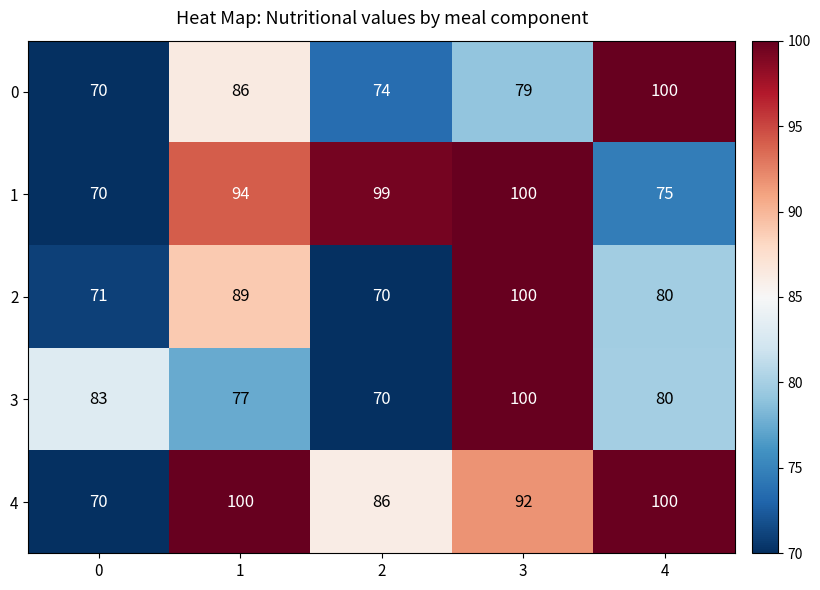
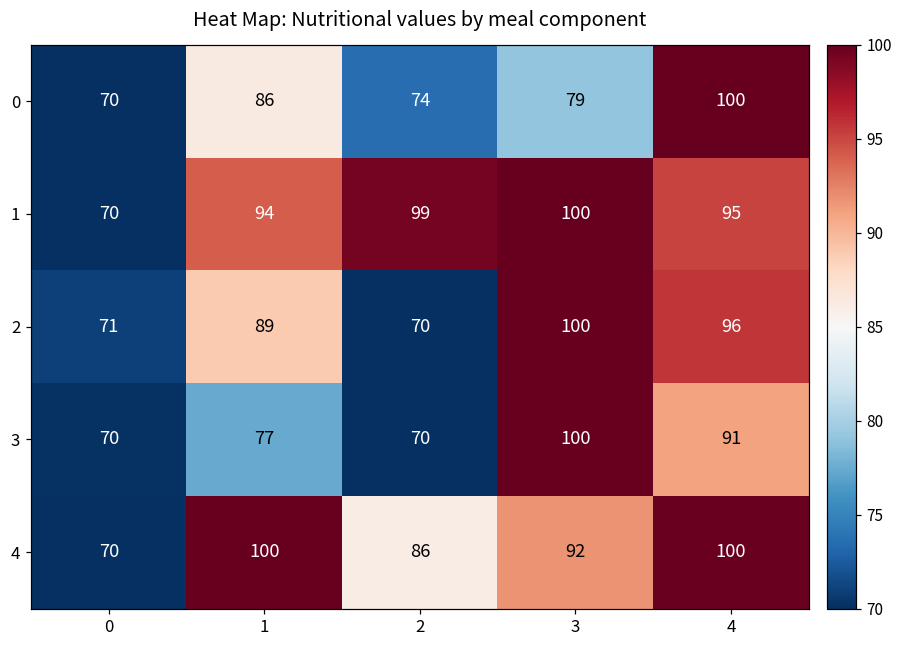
1, 4: 75 -> 95
2, 4: 80 -> 96
3, 0: 83 -> 70
3, 4: 80 -> 91
